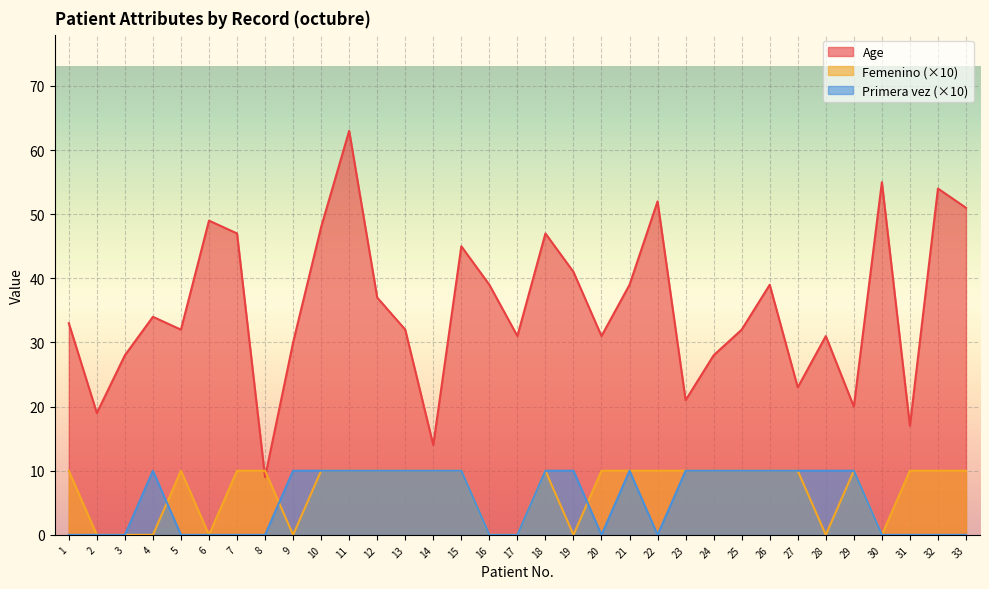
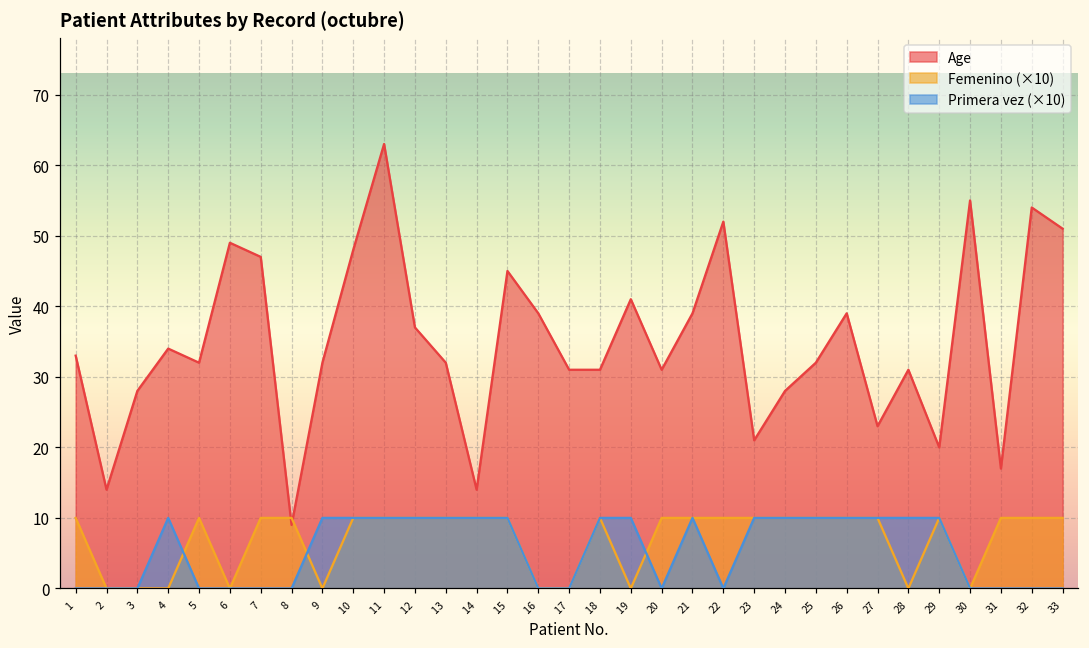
Age, 2: 19 -> 14
Age, 9: 30 -> 32
Age, 18: 47 -> 31
